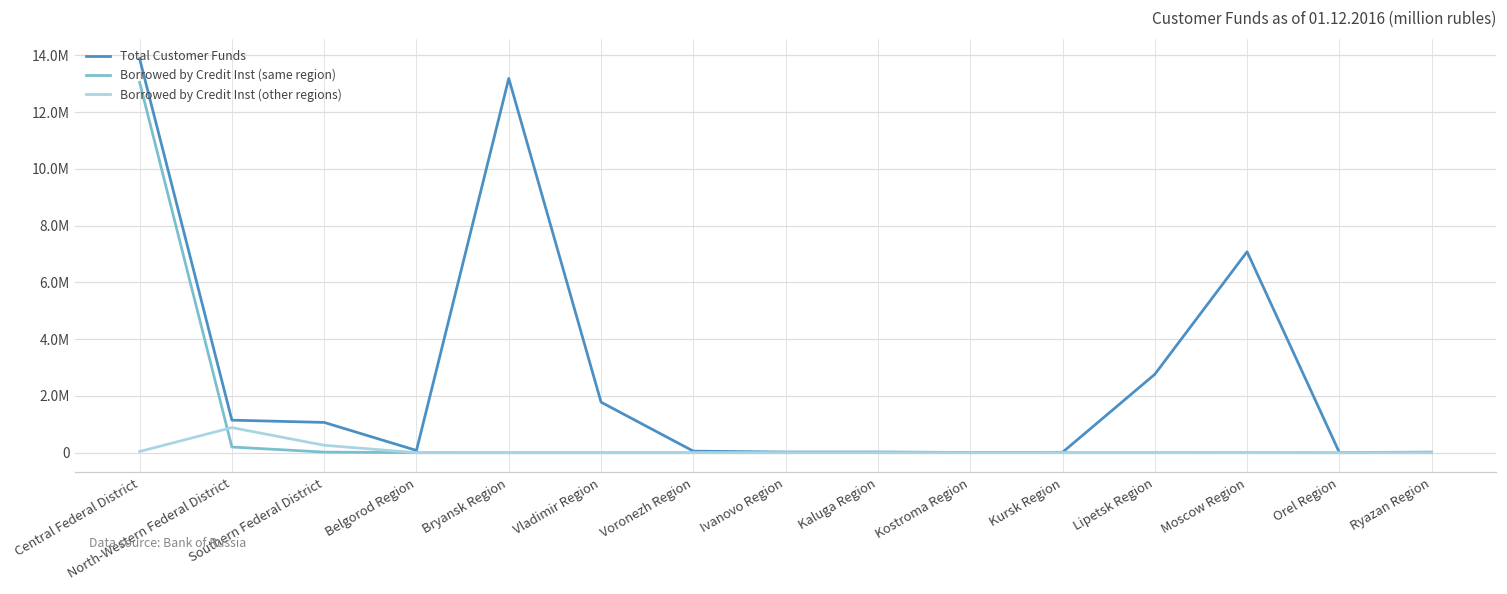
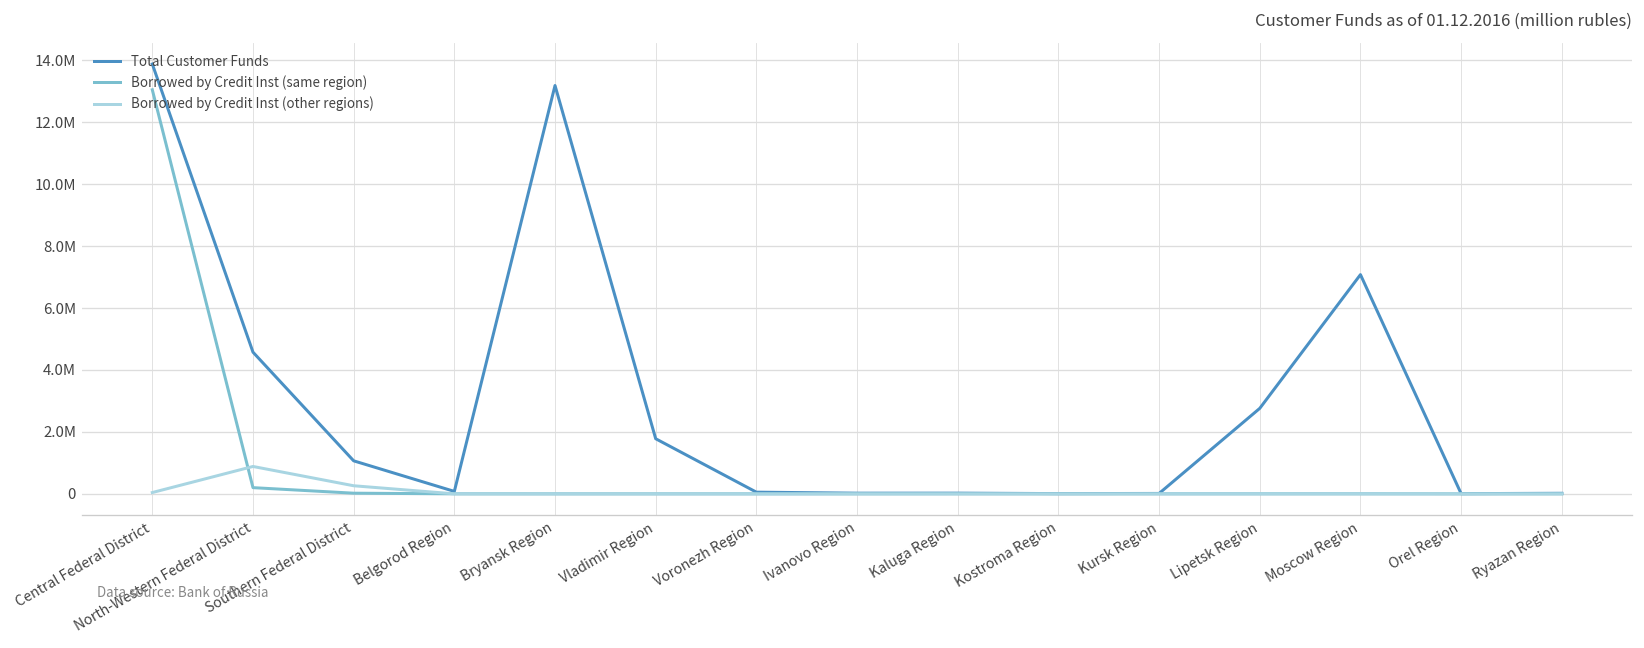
Total Customer Funds, North-Western Federal District: 1100000 -> 4600000
